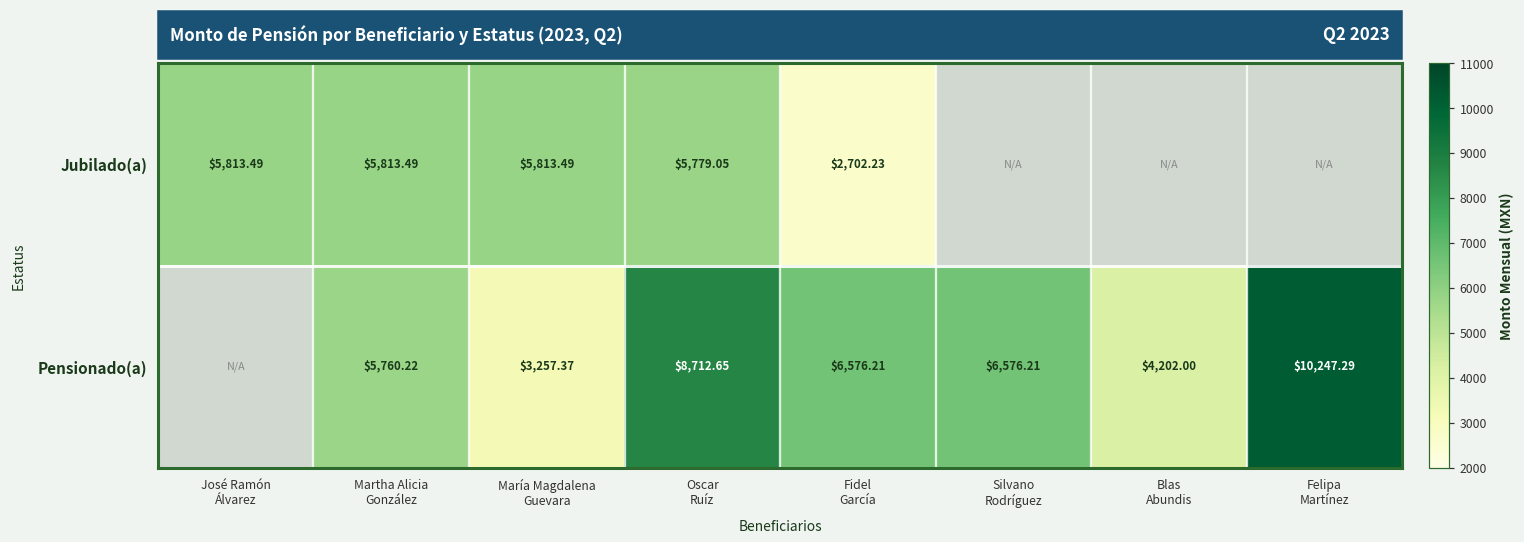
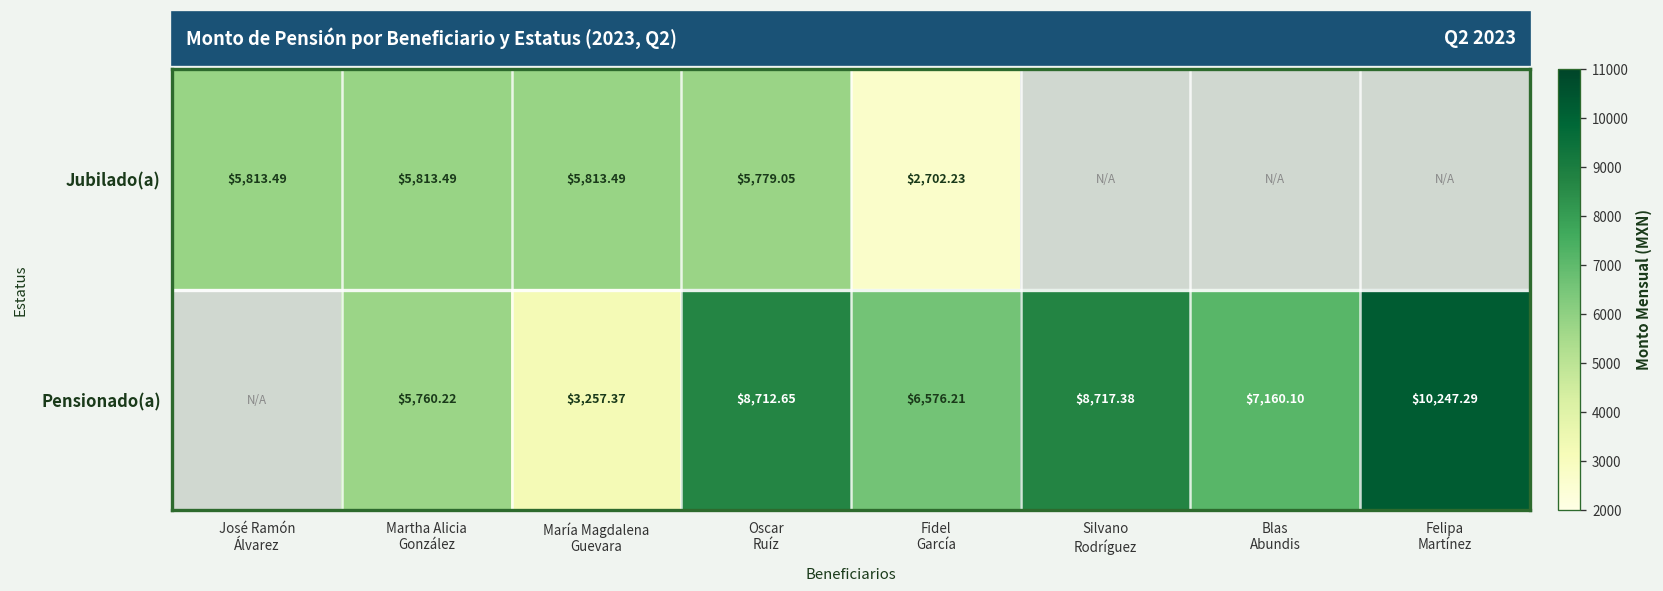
Pensionado(a), Silvano Rodríguez: $6,576.21 -> $8,717.38
Pensionado(a), Blas Abundis: $4,202.00 -> $7,160.10
